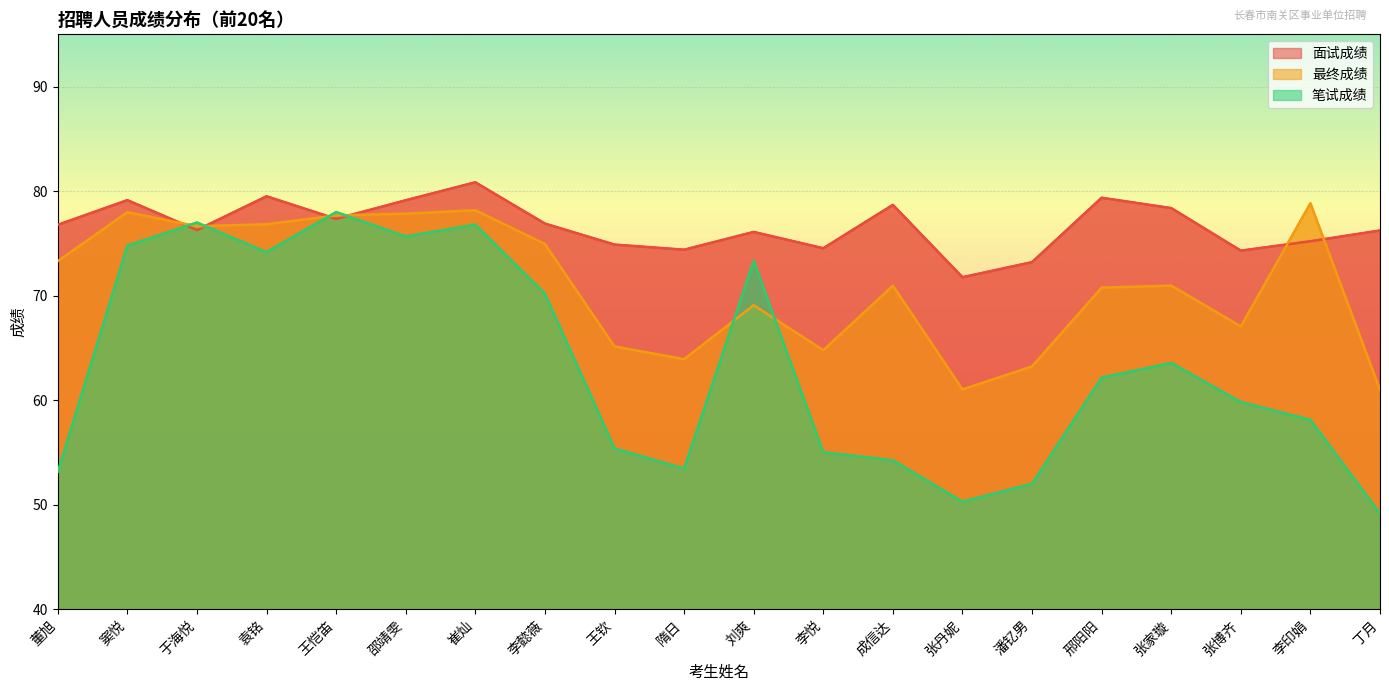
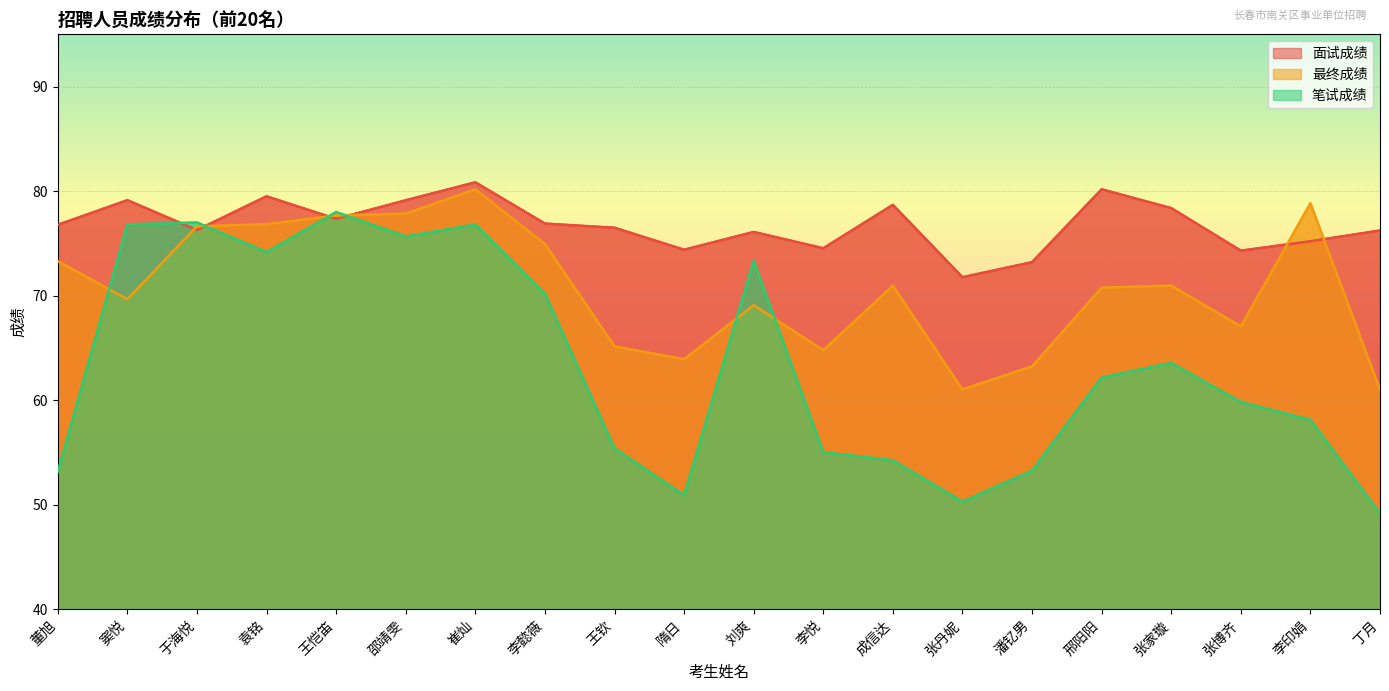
最终成绩, 窦悦: 78.0 -> 69.7
笔试成绩, 窦悦: 74.8 -> 76.8
最终成绩, 崔灿: 78.2 -> 80.2
面试成绩, 王钦: 74.9 -> 76.5
笔试成绩, 隋日: 53.5 -> 50.9
笔试成绩, 潘钇男: 52.0 -> 53.3
面试成绩, 邢阳阳: 79.4 -> 80.2
